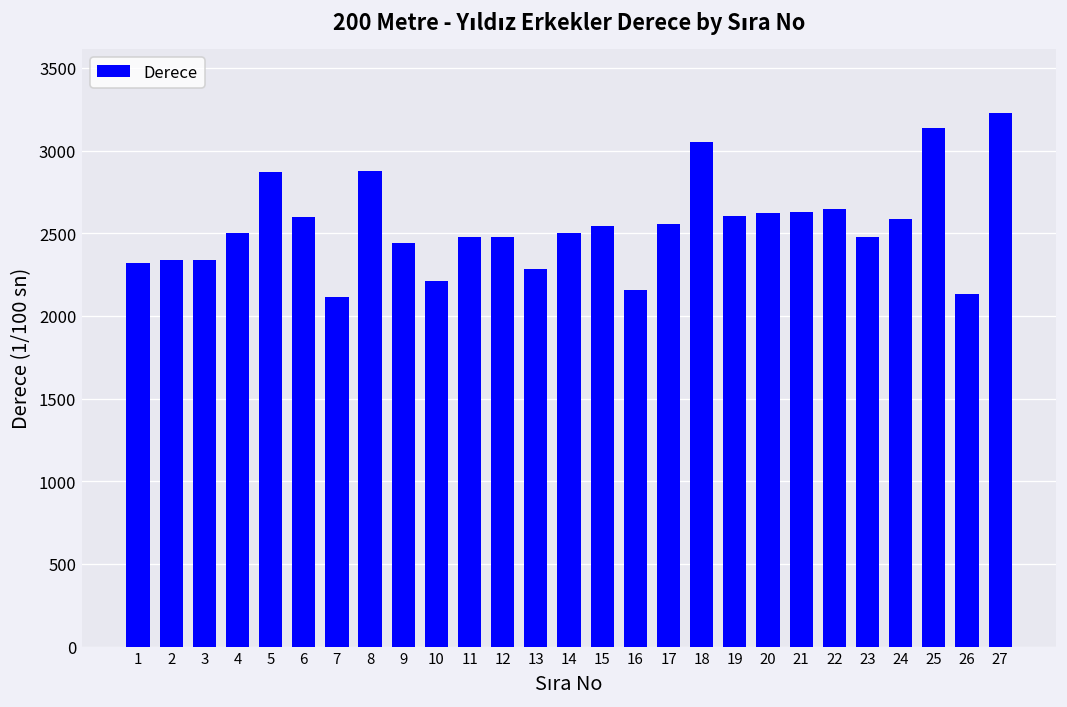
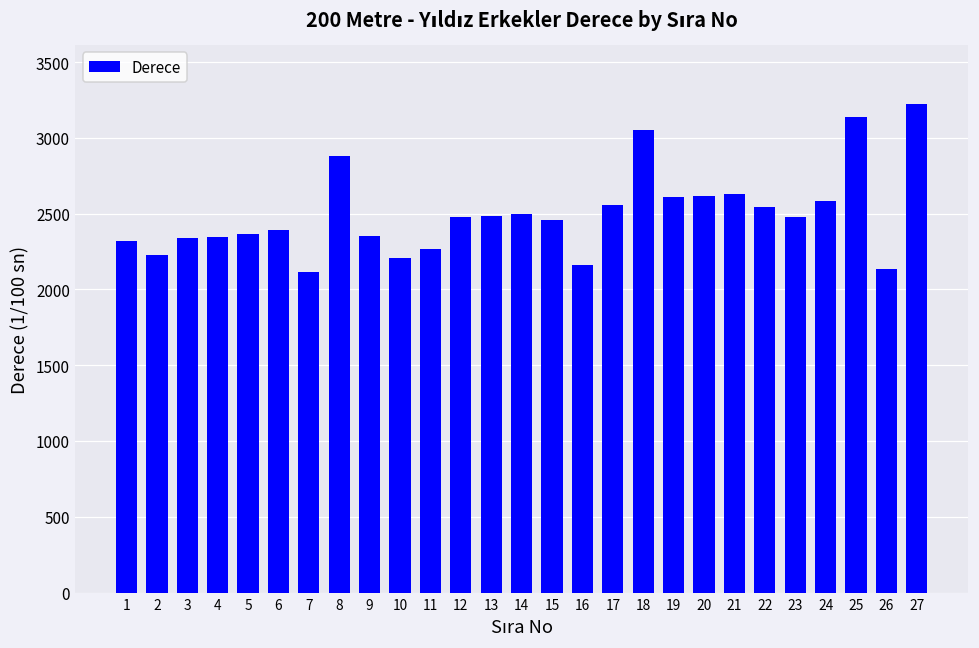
2: 2340 -> 2230
4: 2500 -> 2350
5: 2870 -> 2370
6: 2600 -> 2390
9: 2440 -> 2350
11: 2480 -> 2270
13: 2290 -> 2480
15: 2550 -> 2460
22: 2650 -> 2540
